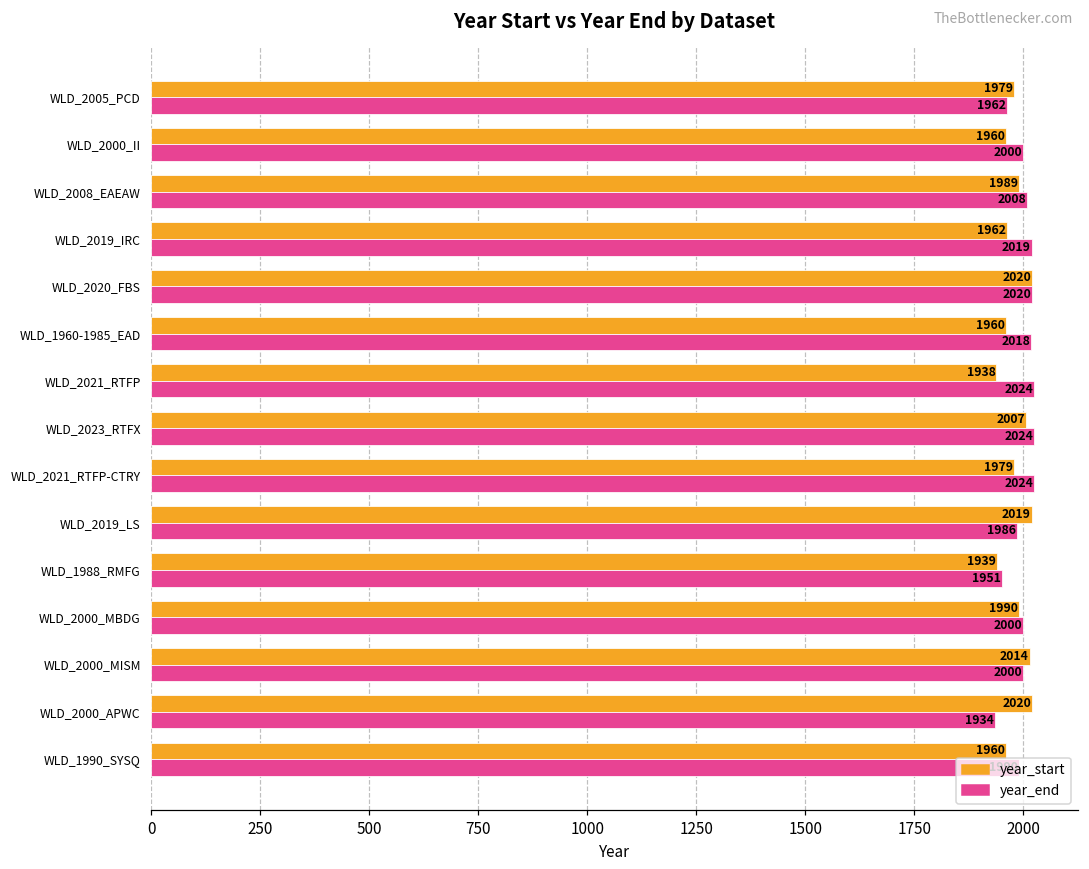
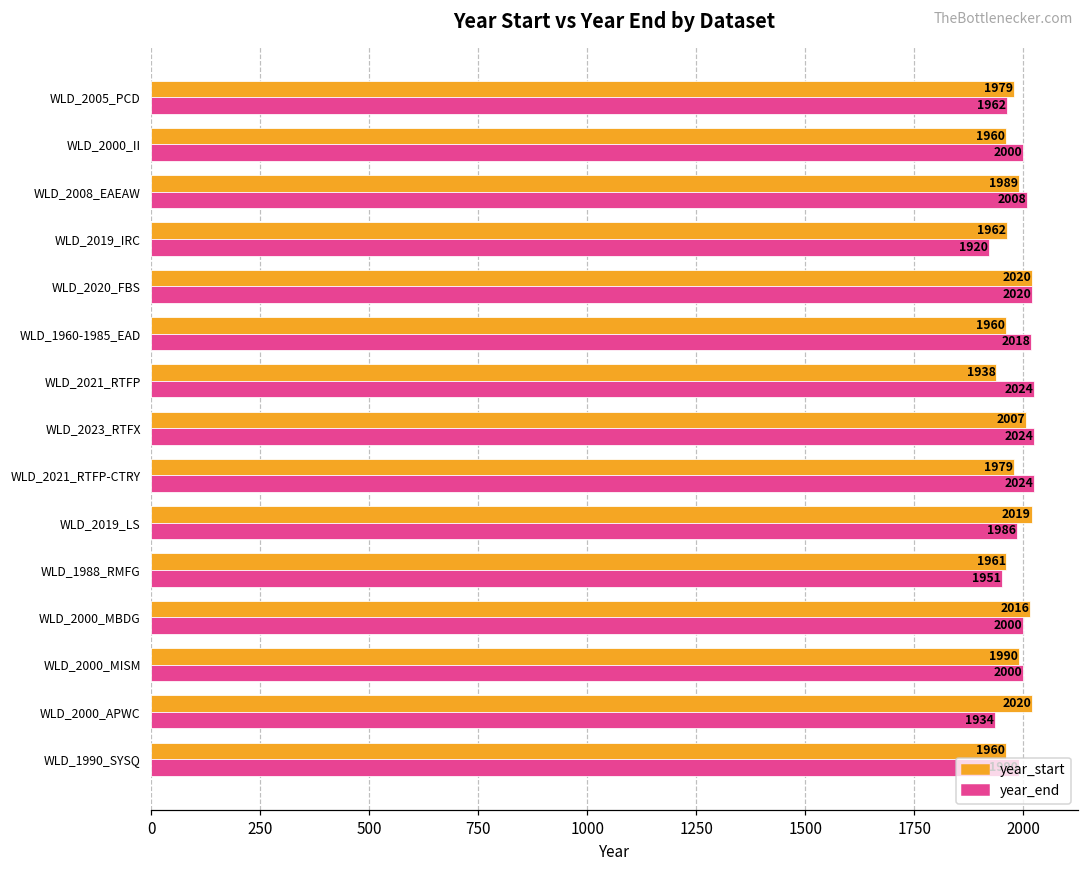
year_end, WLD_2019_IRC: 2019 -> 1920
year_start, WLD_1988_RMFG: 1939 -> 1961
year_start, WLD_2000_MBDG: 1990 -> 2016
year_start, WLD_2000_MISM: 2014 -> 1990
